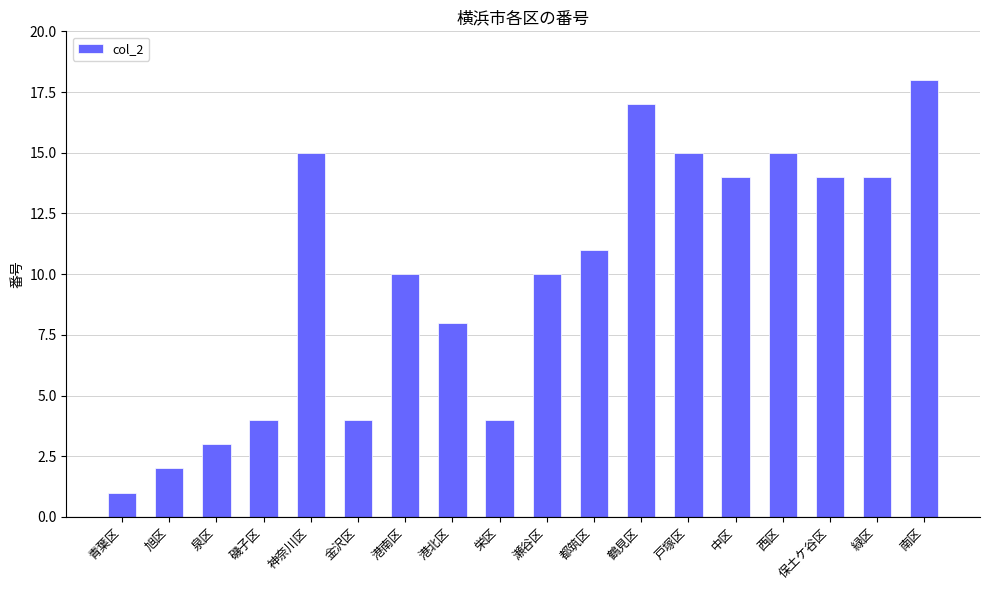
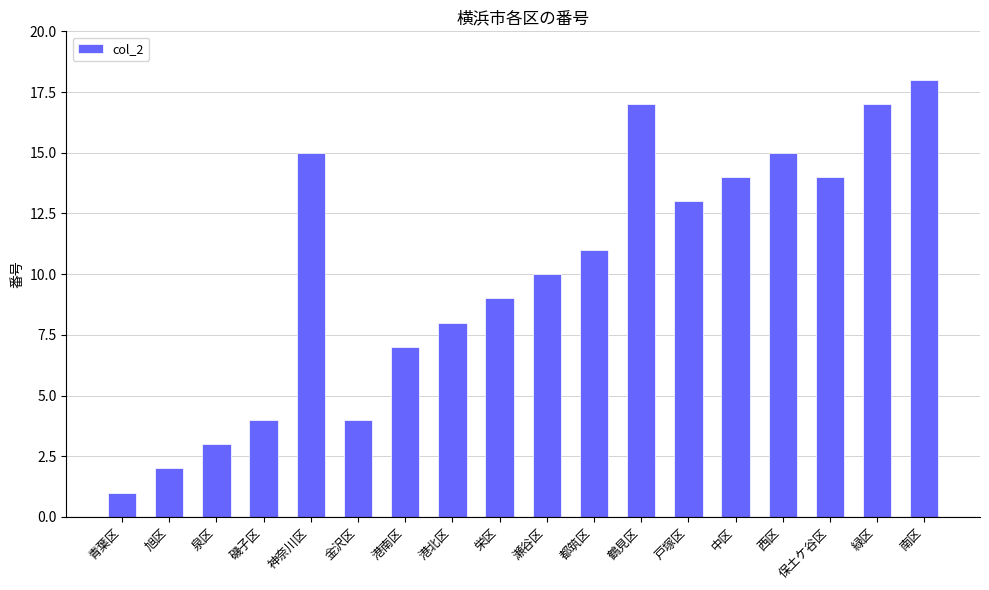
港南区: 10 -> 7
栄区: 4 -> 9
戸塚区: 15 -> 13
緑区: 14 -> 17
